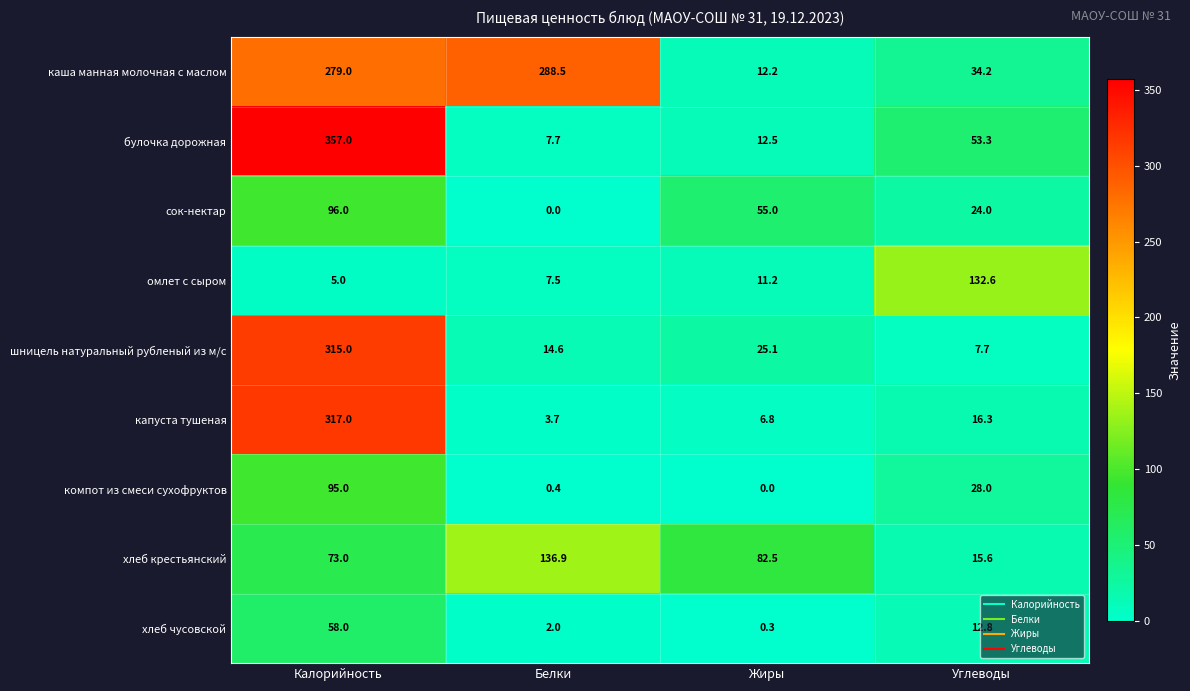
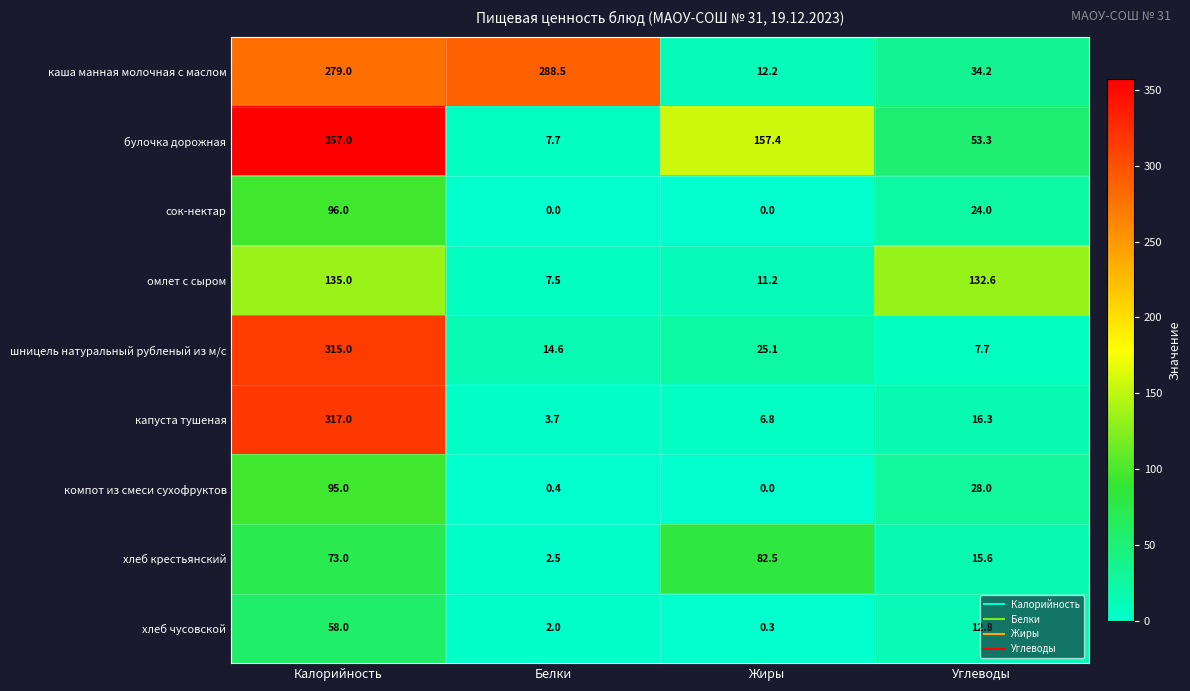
булочка дорожная, Жиры: 12.5 -> 157.4
сок-нектар, Жиры: 55.0 -> 0.0
омлет с сыром, Калорийность: 5.0 -> 135.0
хлеб крестьянский, Белки: 136.9 -> 2.5
